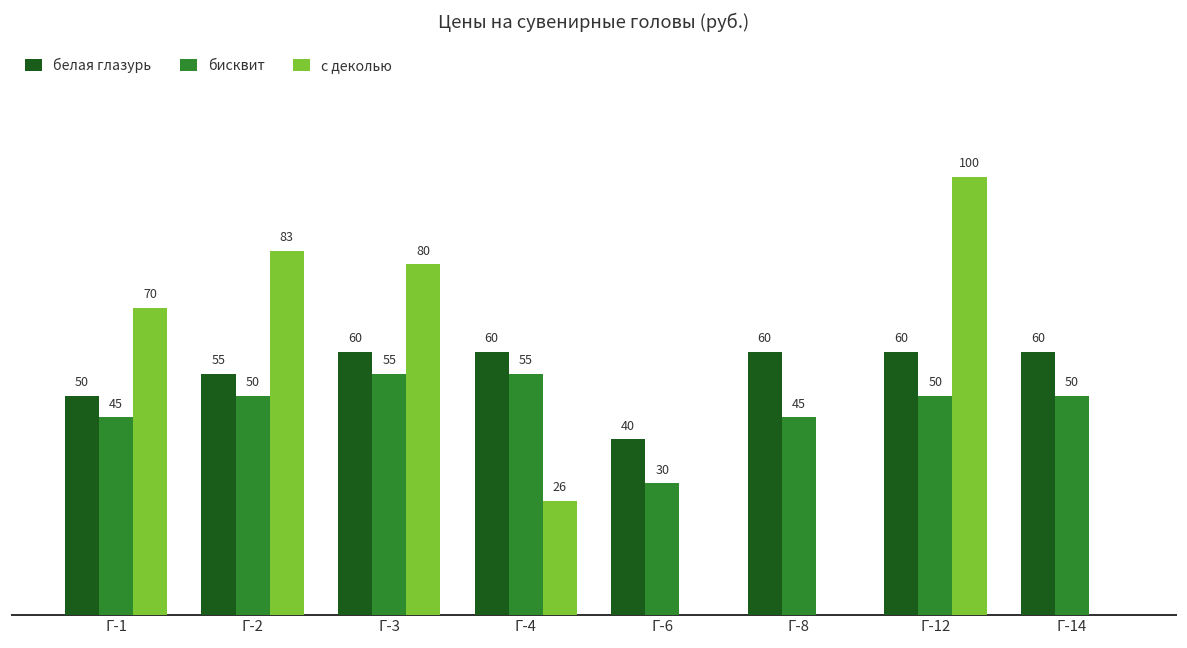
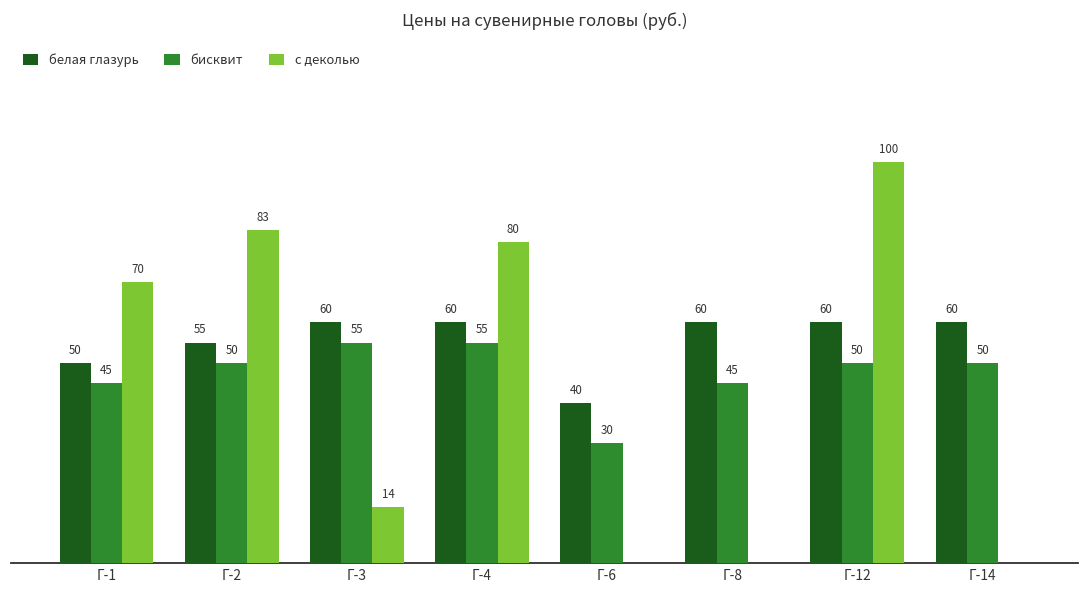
с деколью, Г-3: 80 -> 14
с деколью, Г-4: 26 -> 80
